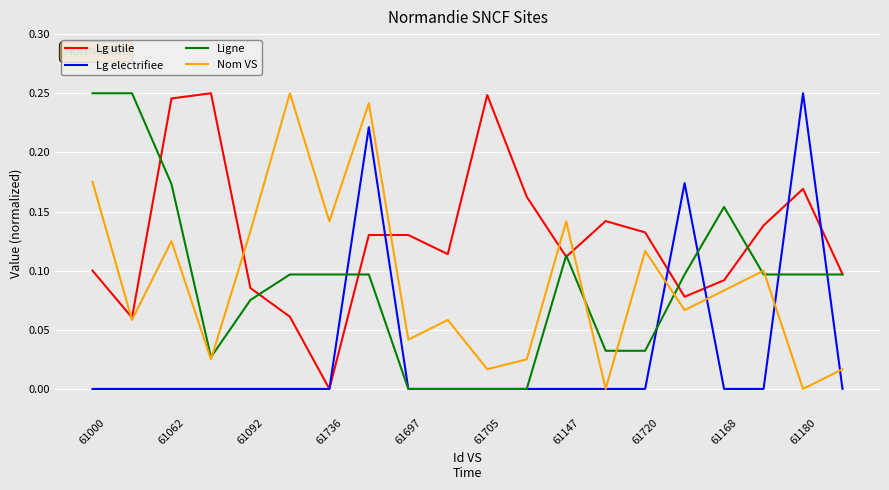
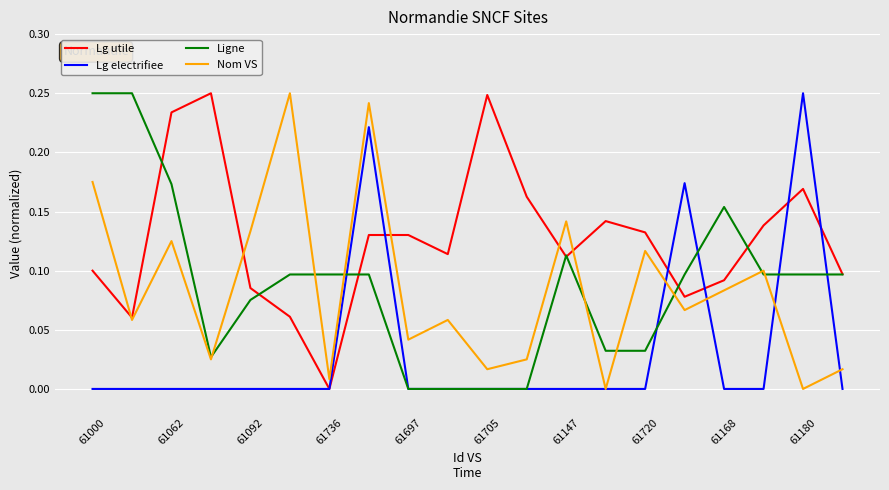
Lg utile, 61062: 0.246 -> 0.234
Nom VS, 61736: 0.142 -> 0.008
